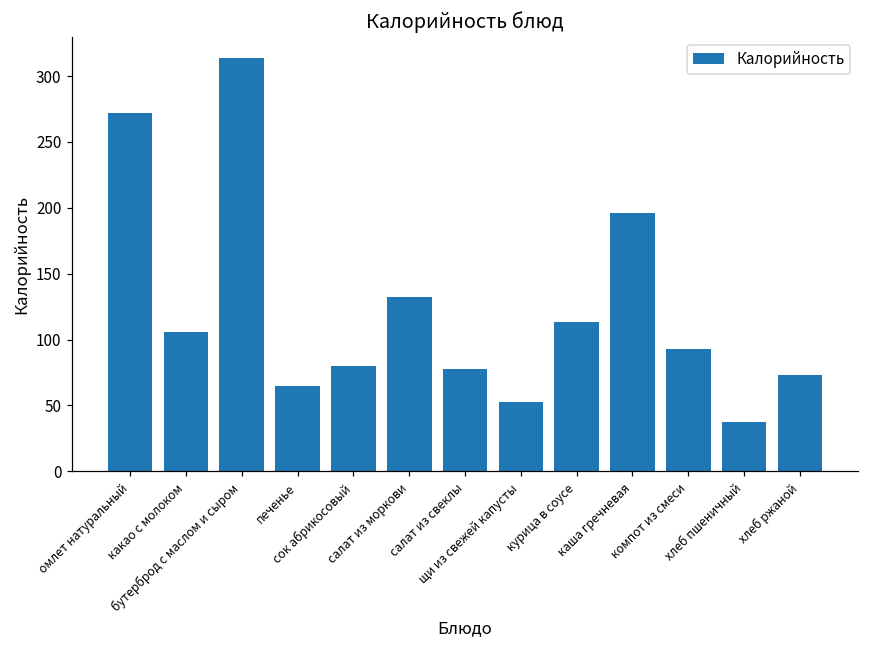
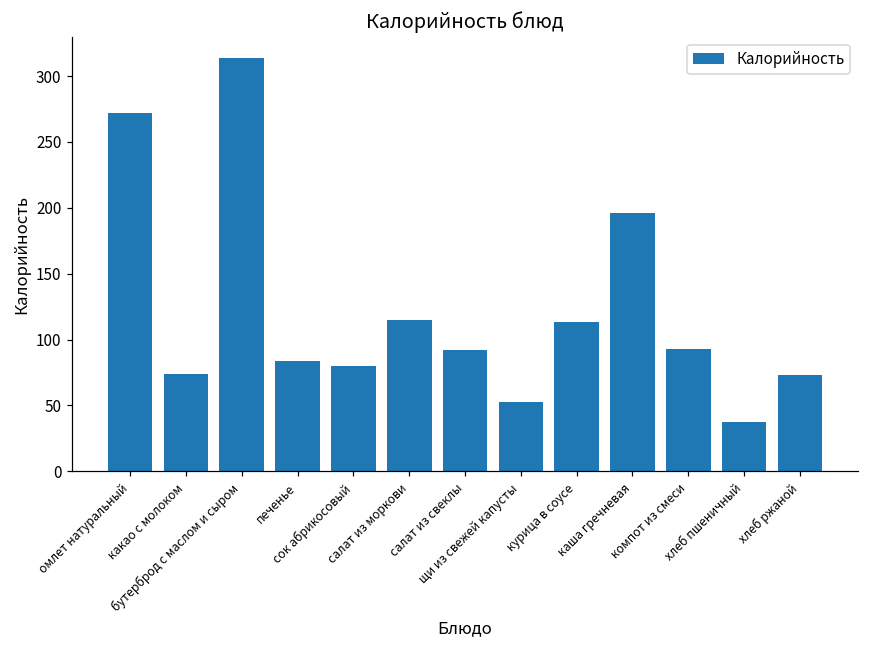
какао с молоком: 106 -> 74
печенье: 65 -> 83
салат из моркови: 132 -> 115
салат из свеклы: 78 -> 92
